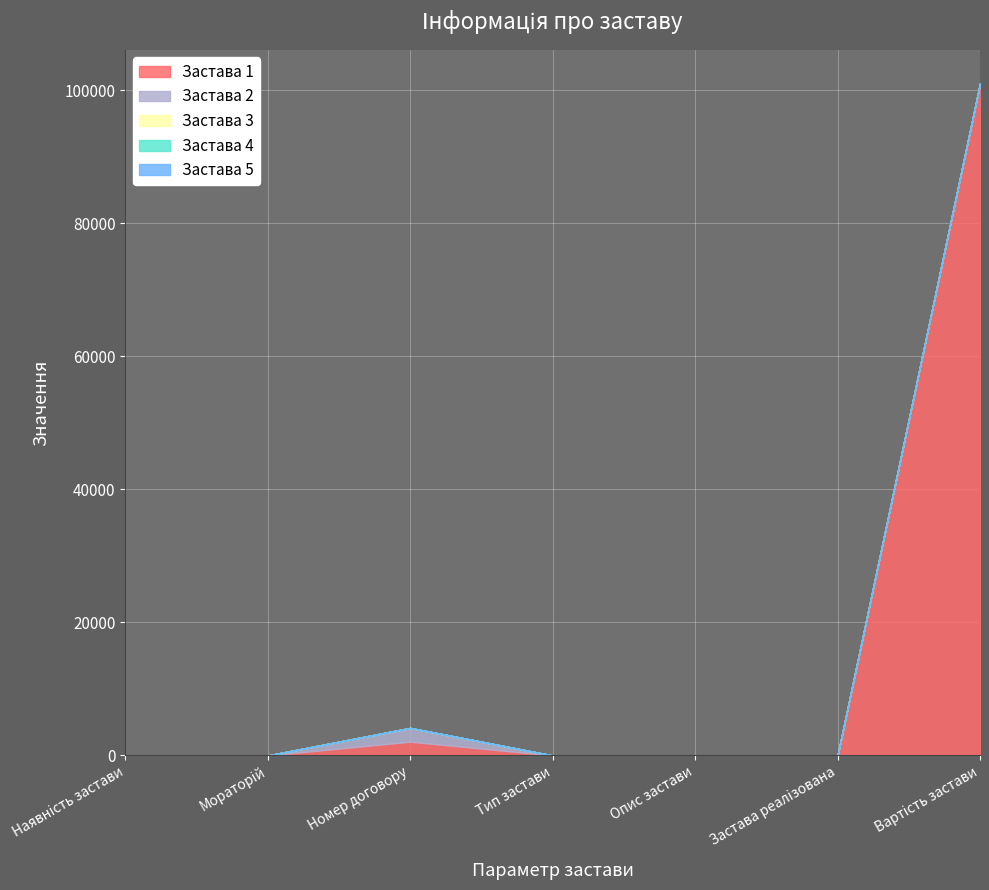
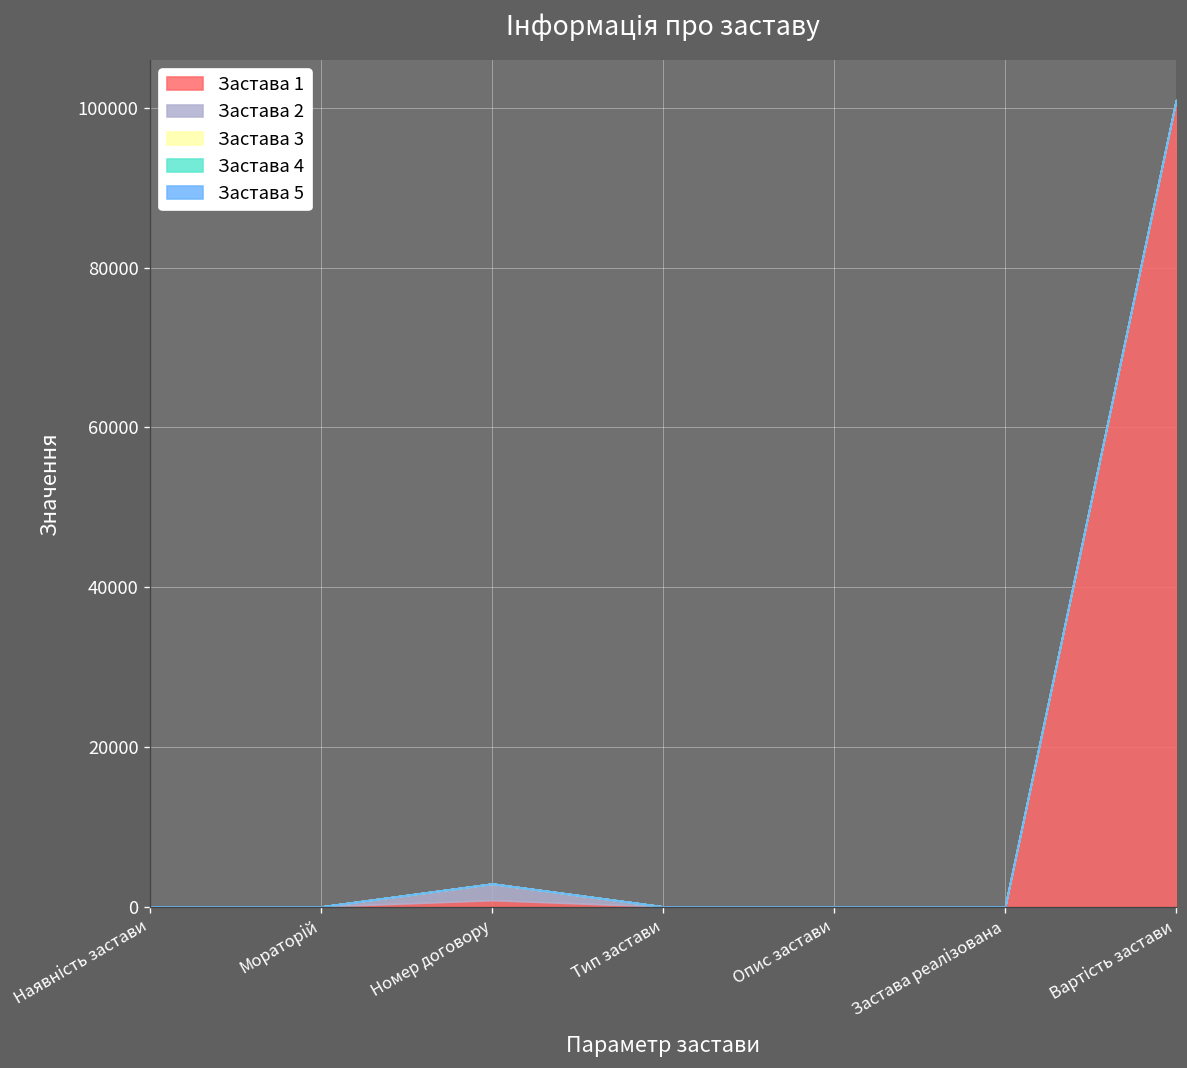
Застава 1, Номер договору: 2000 -> 1000
